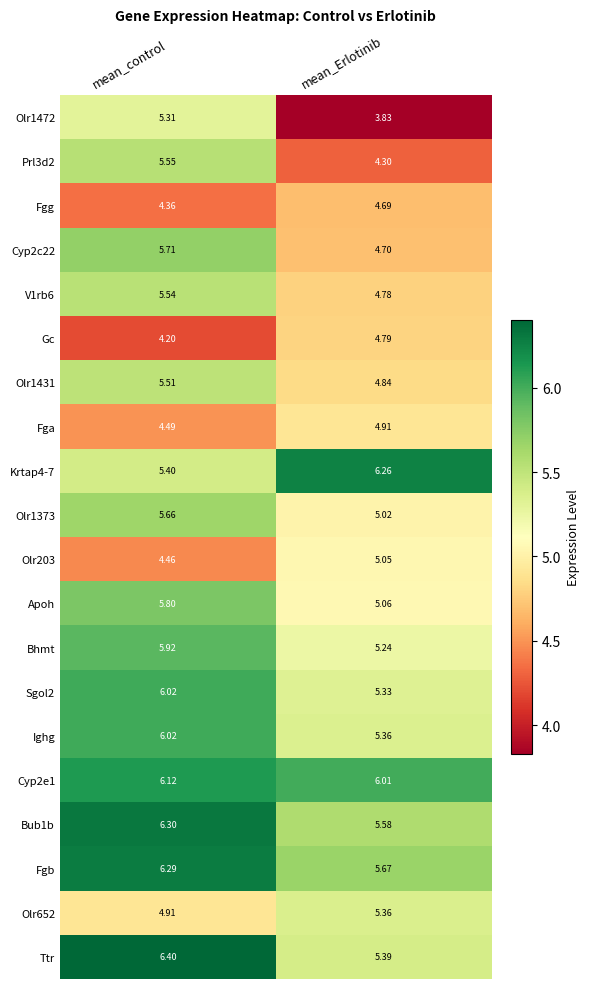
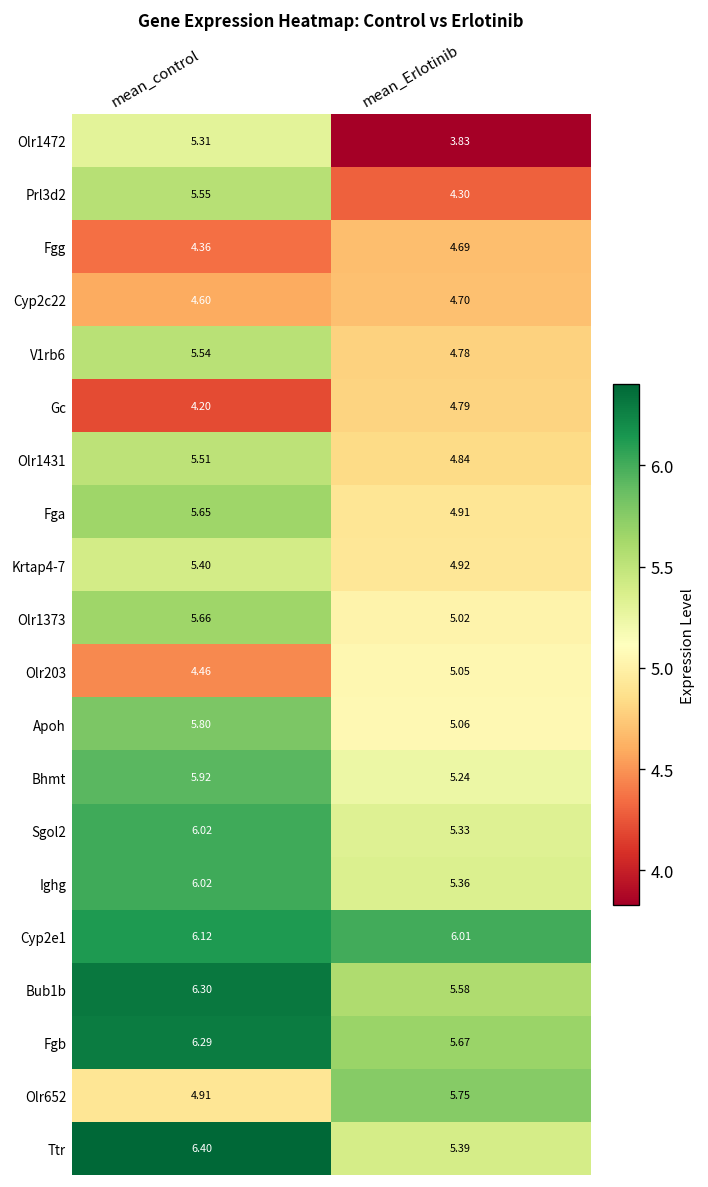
Cyp2c22, mean_control: 5.71 -> 4.60
Fga, mean_control: 4.49 -> 5.65
Krtap4-7, mean_Erlotinib: 6.26 -> 4.92
Olr652, mean_Erlotinib: 5.36 -> 5.75
